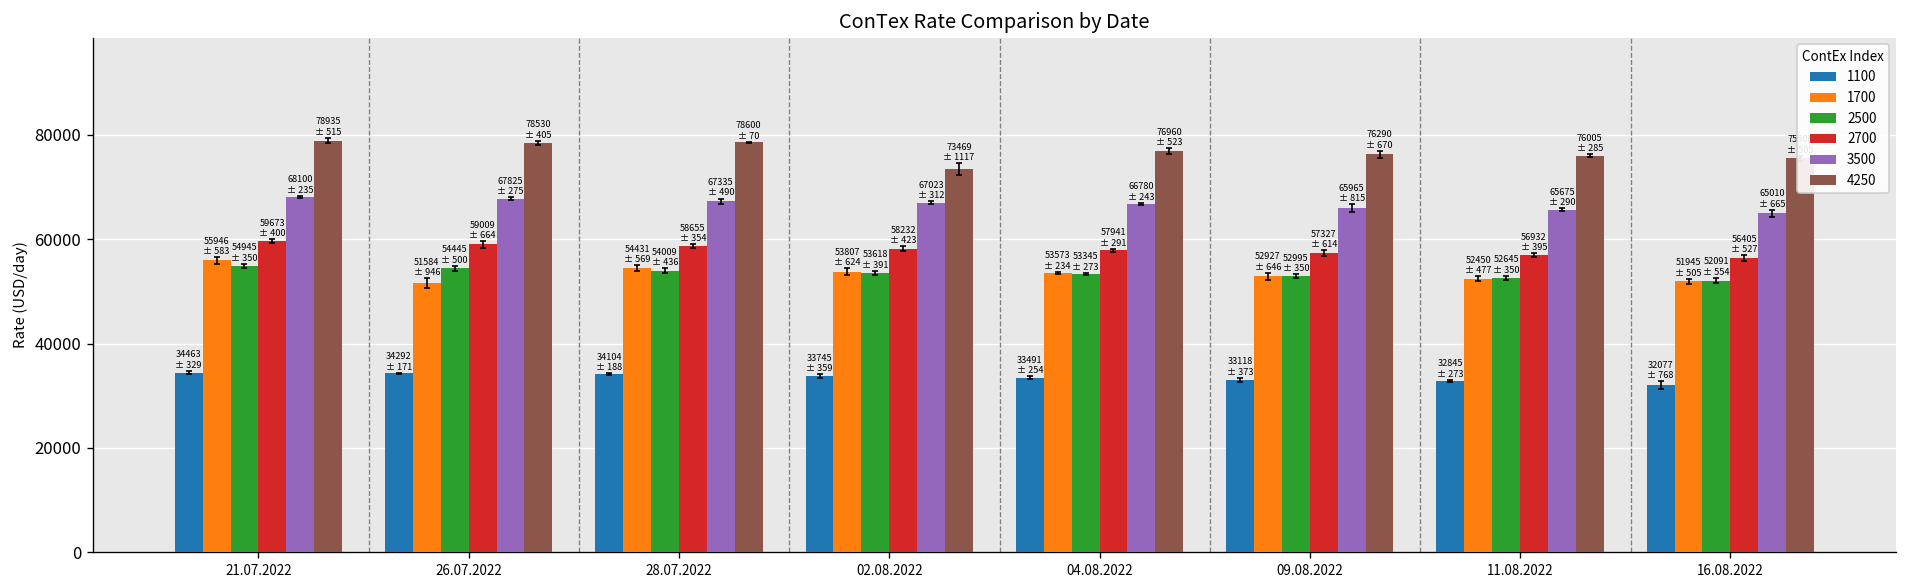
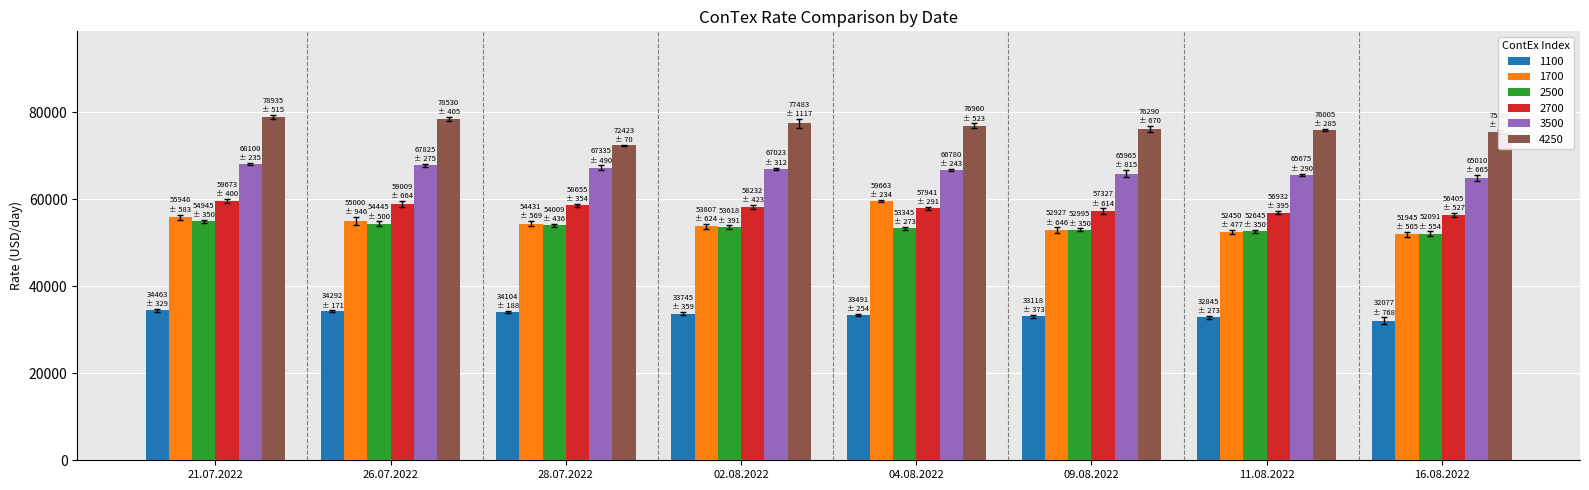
1700, 26.07.2022: 51584 -> 55000
4250, 28.07.2022: 78600 -> 72423
4250, 02.08.2022: 73469 -> 77483
1700, 04.08.2022: 53573 -> 59663
